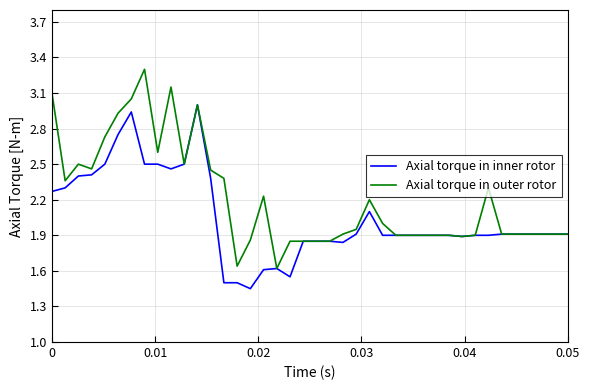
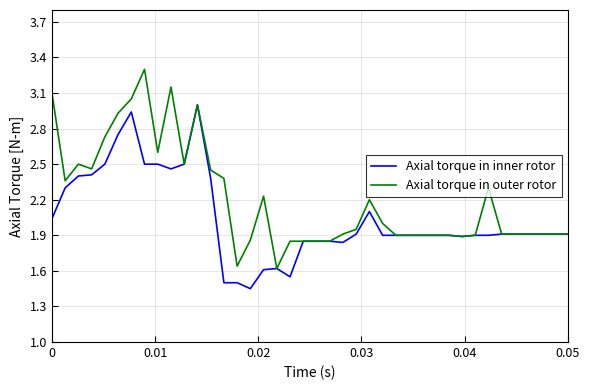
Axial torque in inner rotor, 0: 2.27 -> 2.04
